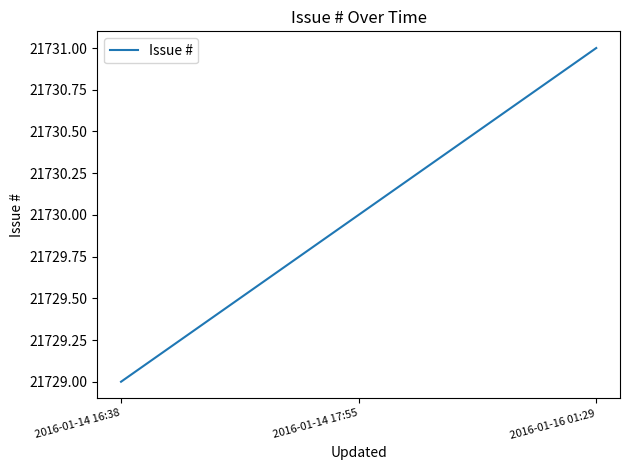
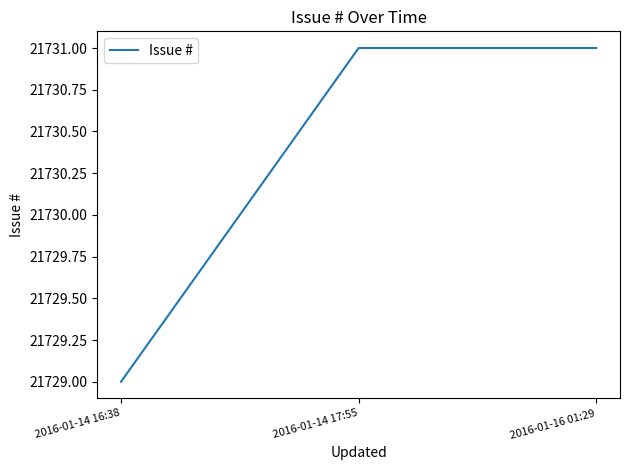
2016-01-14 17:55: 21730 -> 21731
